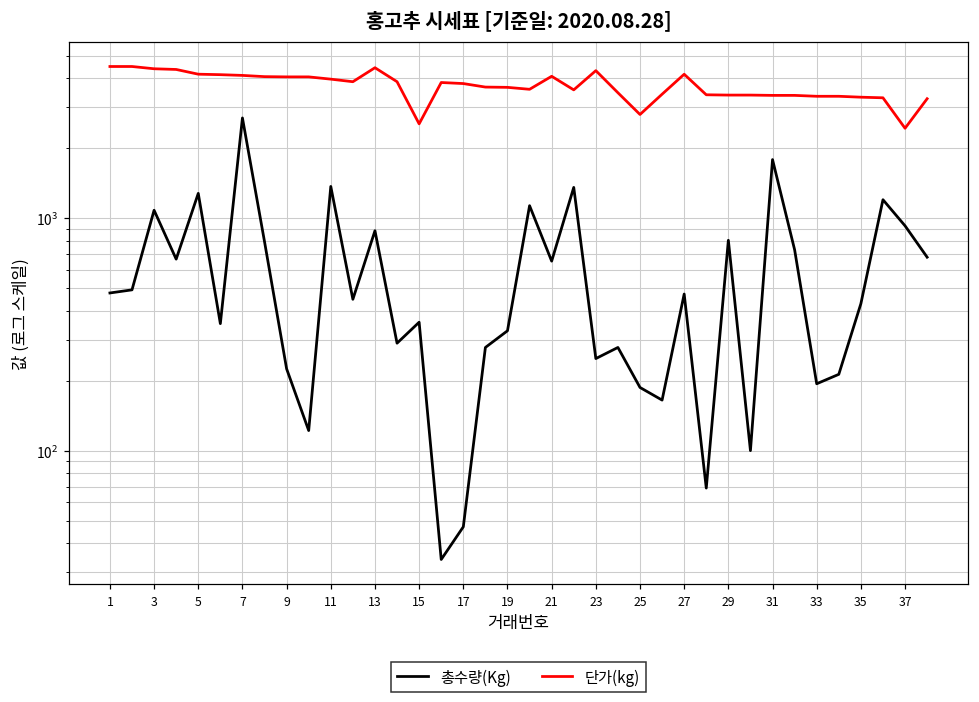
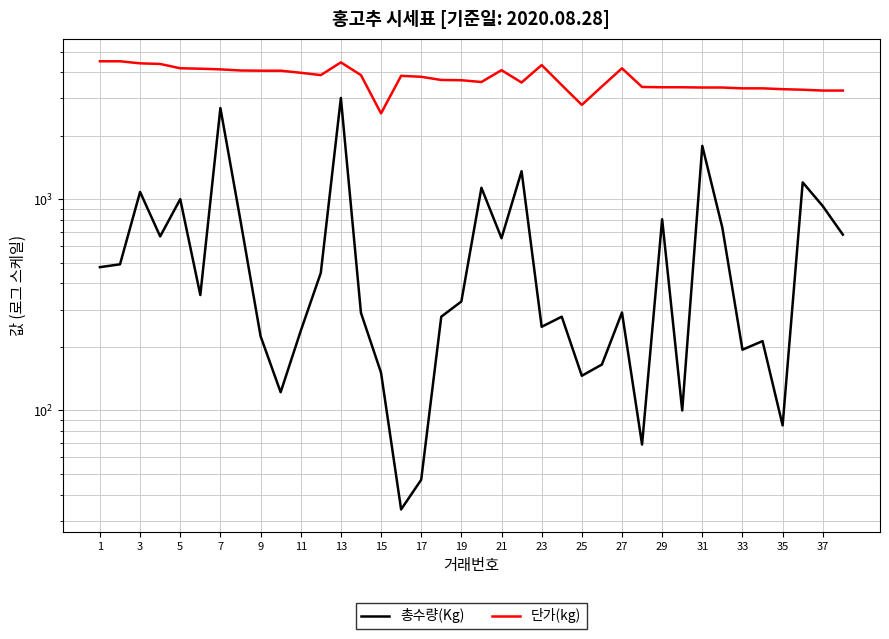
총수량(Kg), 5: 1300 -> 1000
총수량(Kg), 11: 1400 -> 240
총수량(Kg), 13: 880 -> 3000
총수량(Kg), 15: 360 -> 150
총수량(Kg), 25: 190 -> 150
총수량(Kg), 27: 470 -> 290
총수량(Kg), 35: 430 -> 85
단가(kg), 37: 2400 -> 3300
